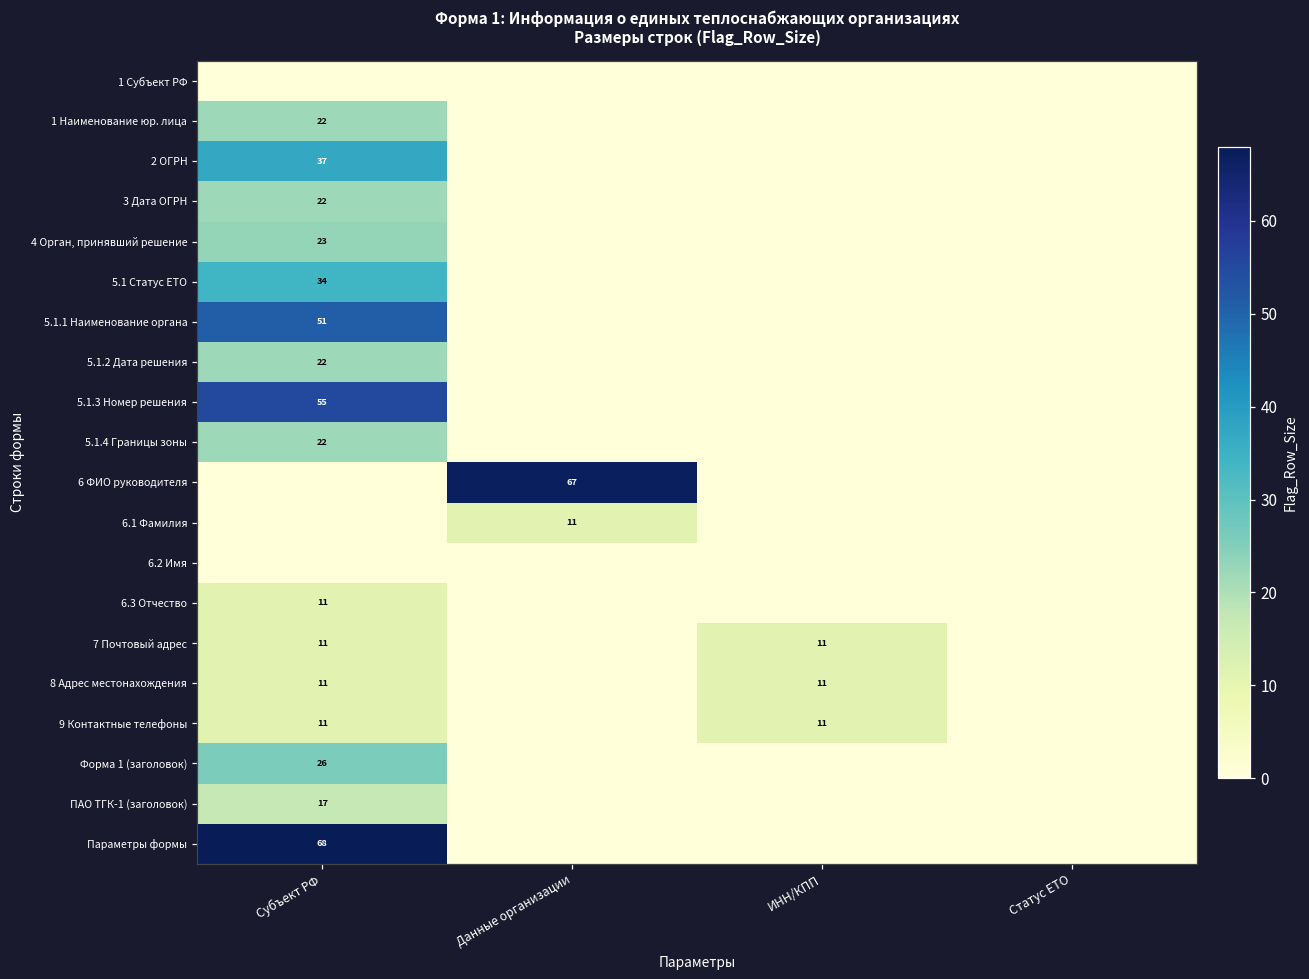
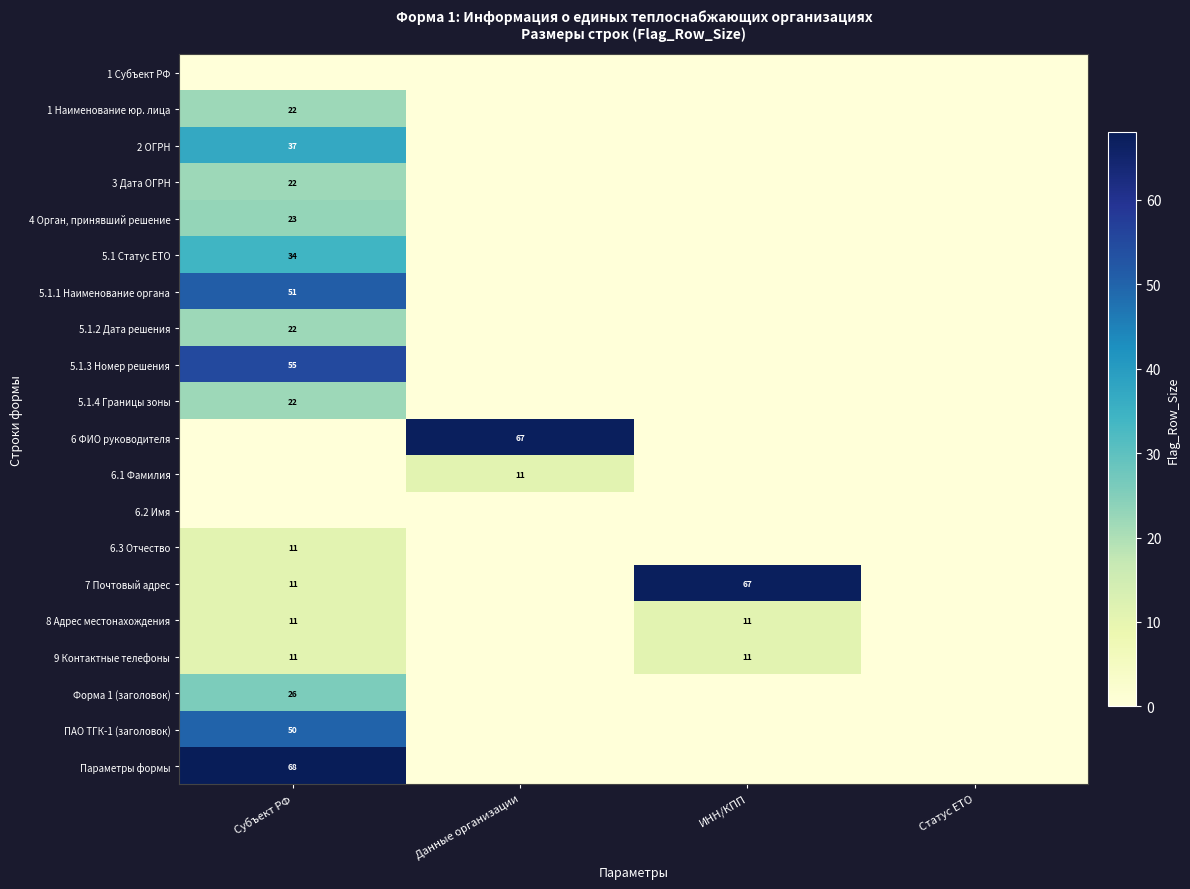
7 Почтовый адрес, ИНН/КПП: 11 -> 67
ПАО ТГК-1 (заголовок), Субъект РФ: 17 -> 50
